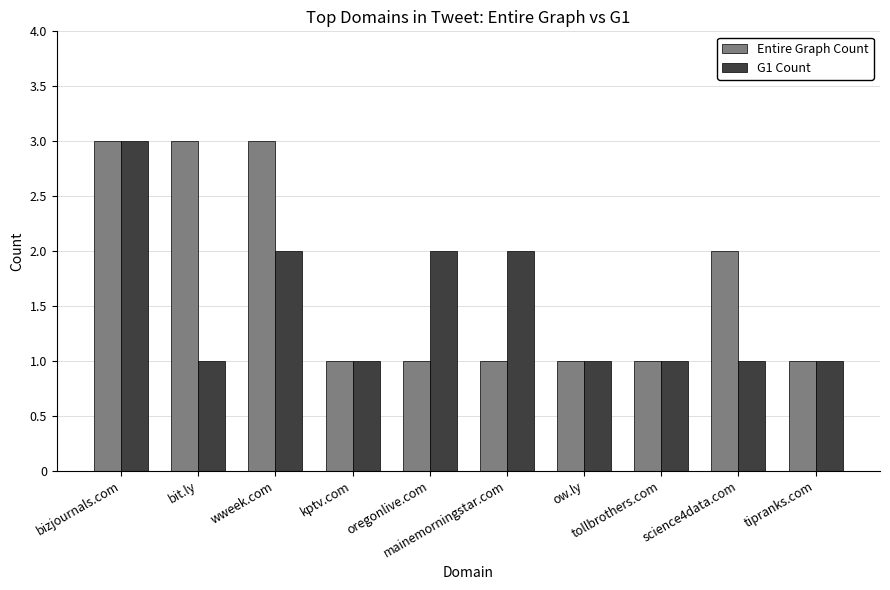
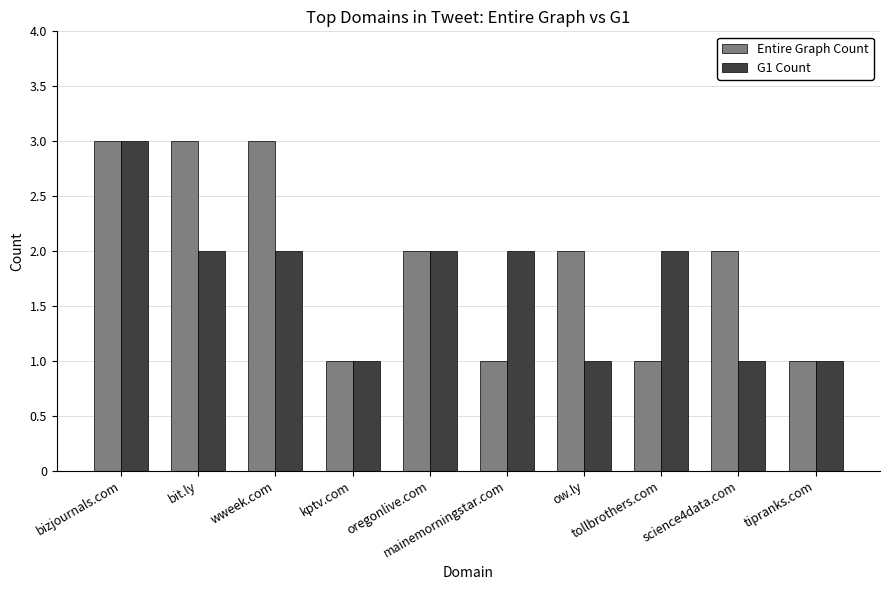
G1 Count, bit.ly: 1 -> 2
Entire Graph Count, oregonlive.com: 1 -> 2
Entire Graph Count, ow.ly: 1 -> 2
G1 Count, tollbrothers.com: 1 -> 2
